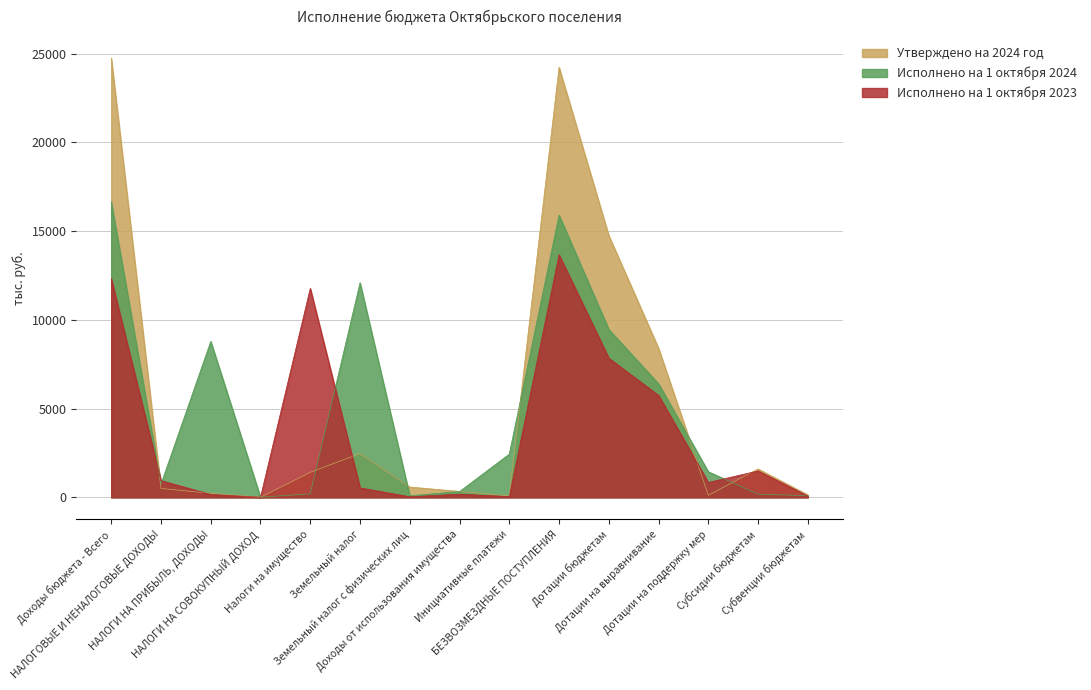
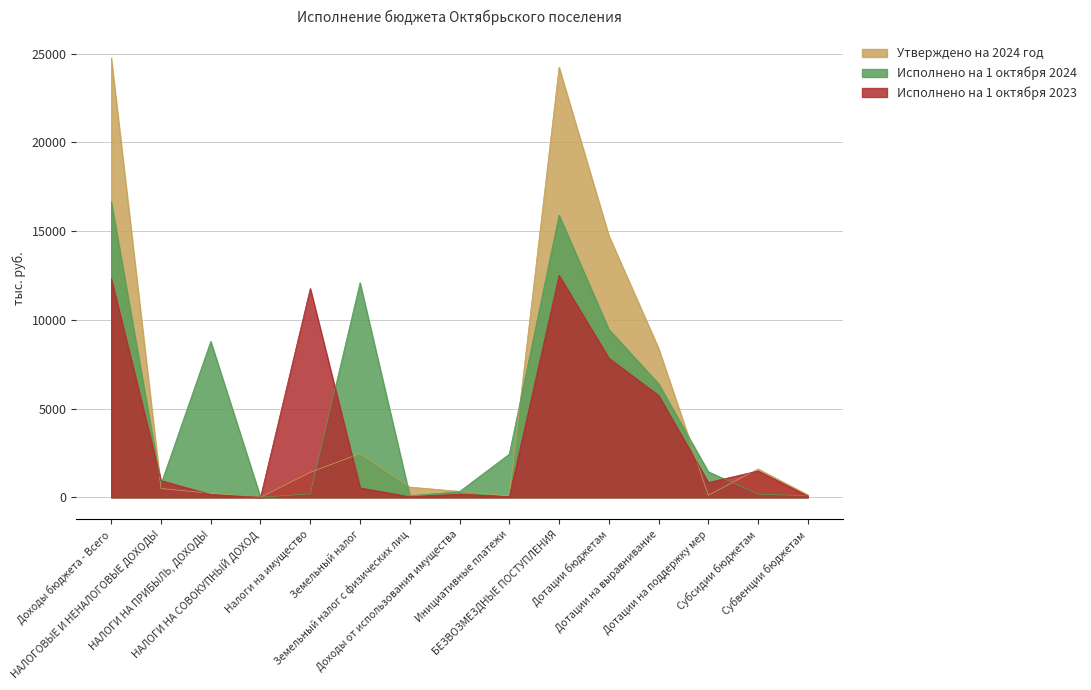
Исполнено на 1 октября 2023, БЕЗВОЗМЕЗДНЫЕ ПОСТУПЛЕНИЯ: 13700 -> 12500
